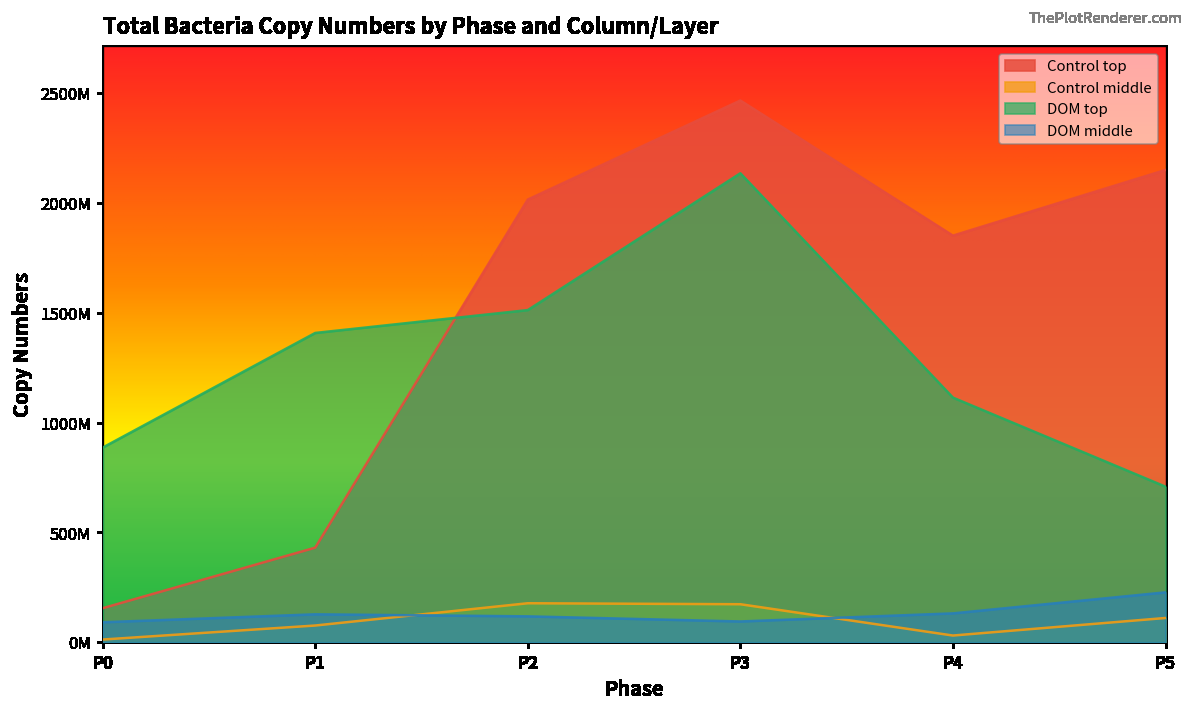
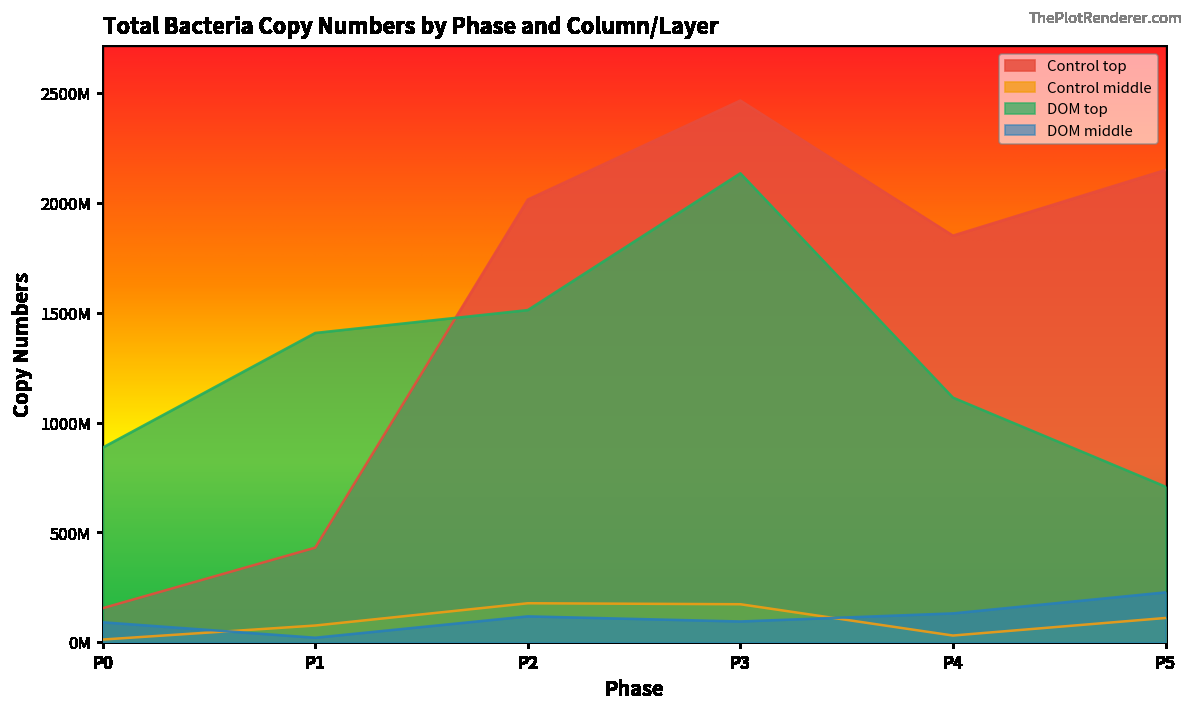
DOM middle, P1: 130000000 -> 20000000
